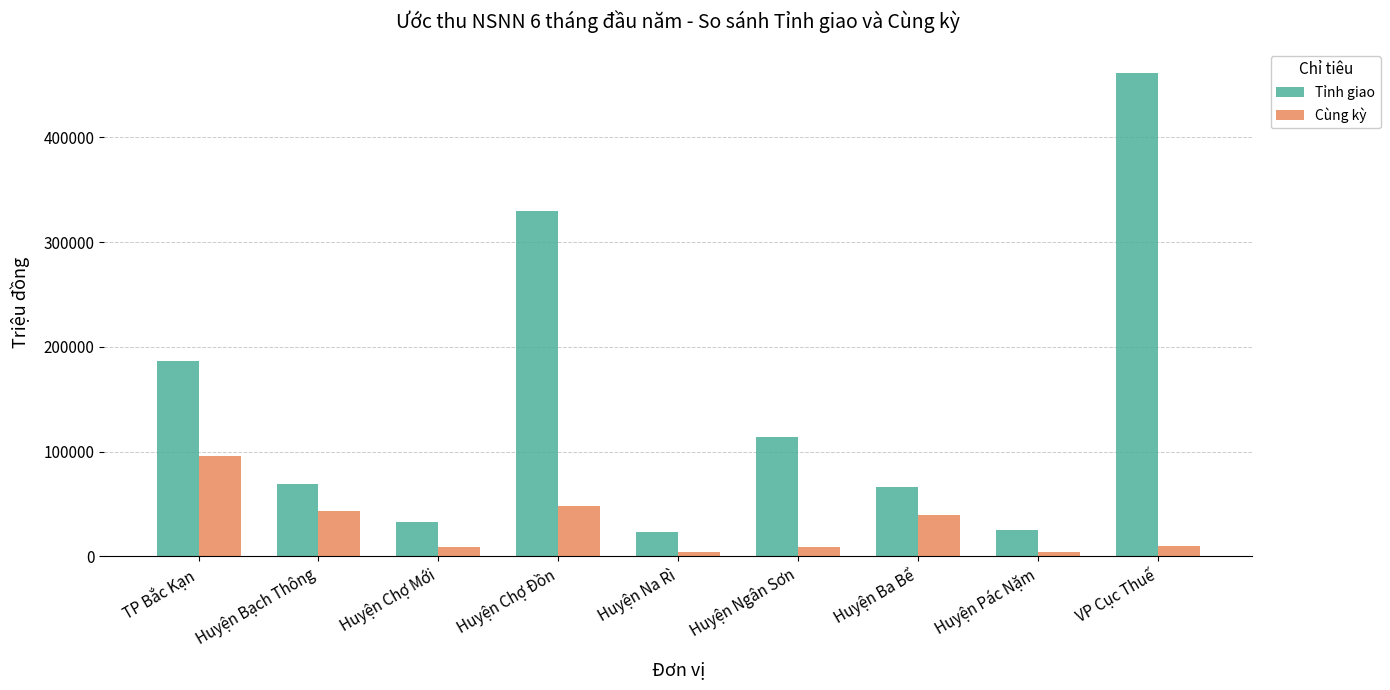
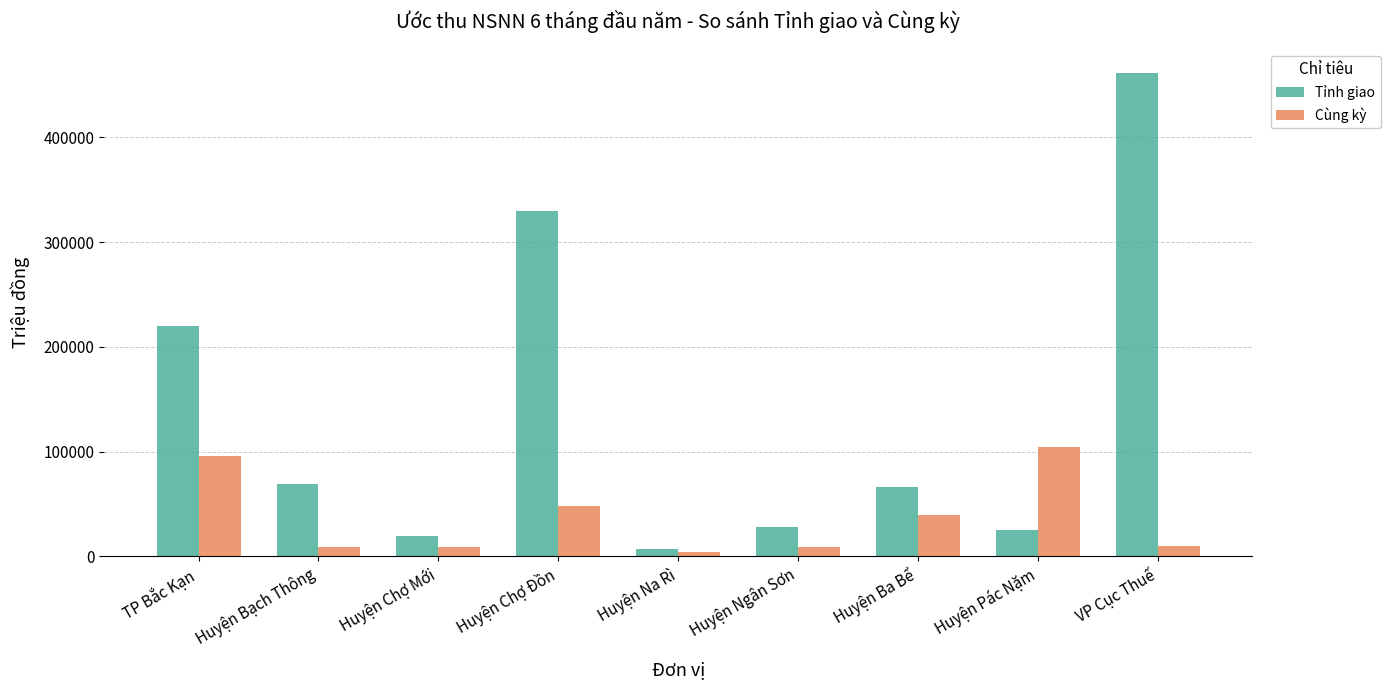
Tỉnh giao, TP Bắc Kạn: 187000 -> 220000
Cùng kỳ, Huyện Bạch Thông: 43000 -> 9000
Tỉnh giao, Huyện Chợ Mới: 32000 -> 19000
Tỉnh giao, Huyện Na Rì: 23000 -> 7000
Tỉnh giao, Huyện Ngân Sơn: 114000 -> 28000
Cùng kỳ, Huyện Pác Nặm: 4000 -> 104000
